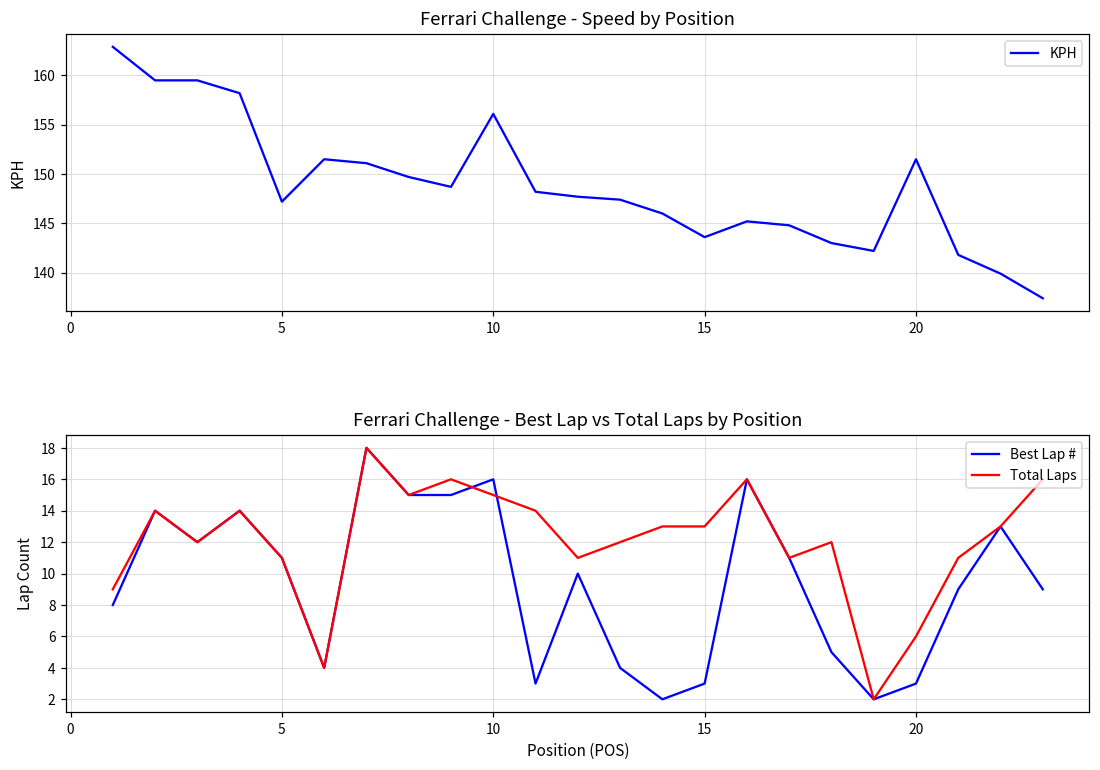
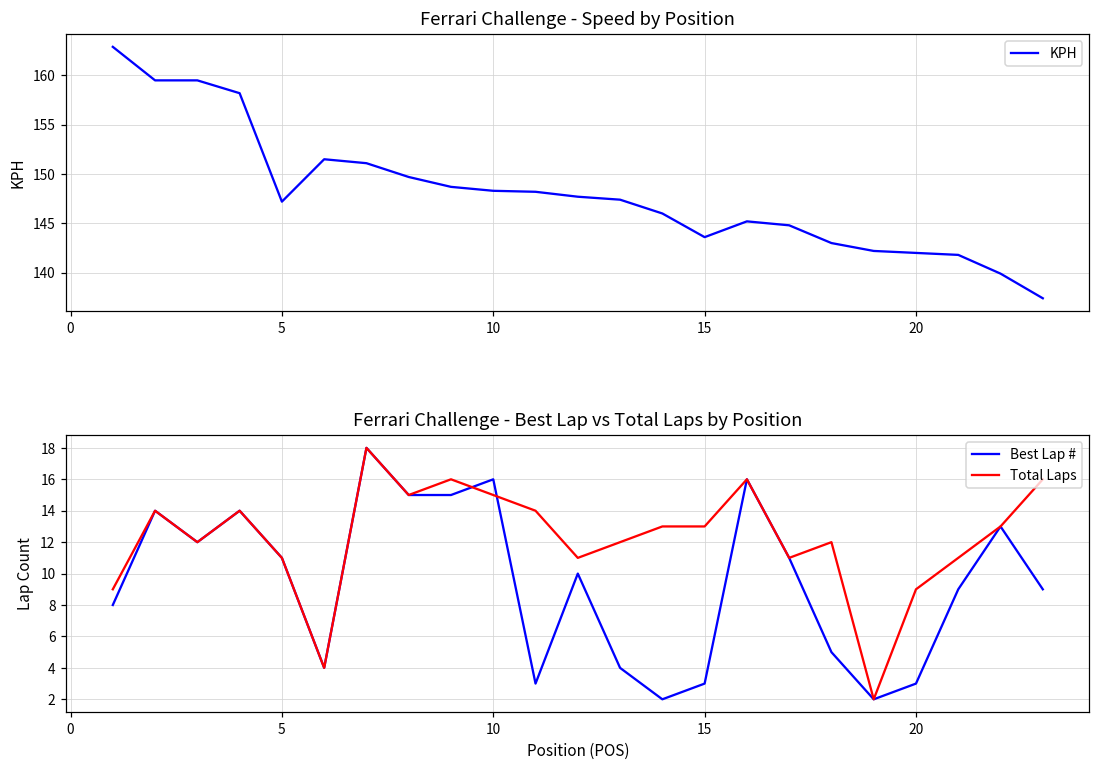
Ferrari Challenge - Speed by Position, 10: 156 -> 148
Ferrari Challenge - Speed by Position, 20: 152 -> 142
Ferrari Challenge - Best Lap vs Total Laps by Position, Total Laps, 20: 6 -> 9
